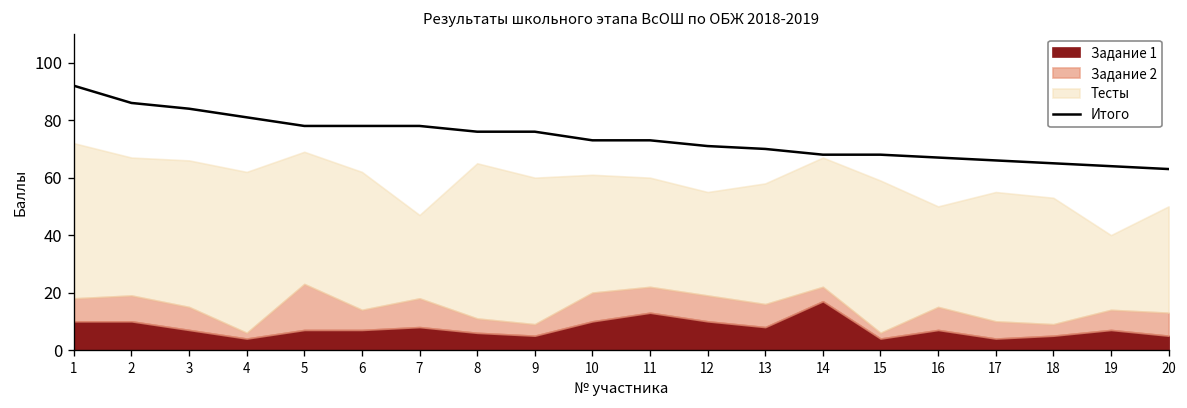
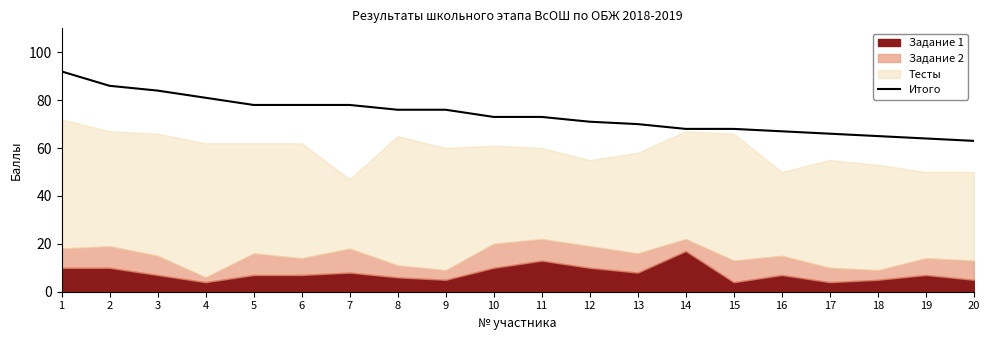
Задание 2, 5: 16 -> 9
Задание 2, 15: 2 -> 9
Тесты, 19: 26 -> 36
